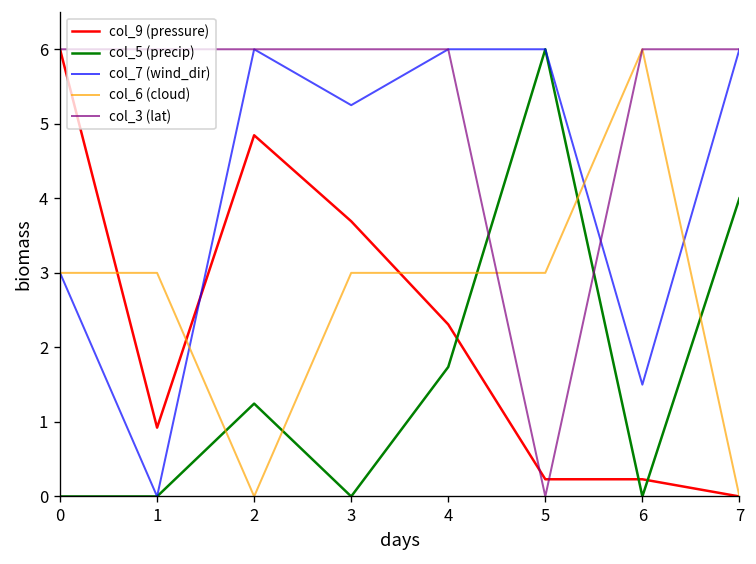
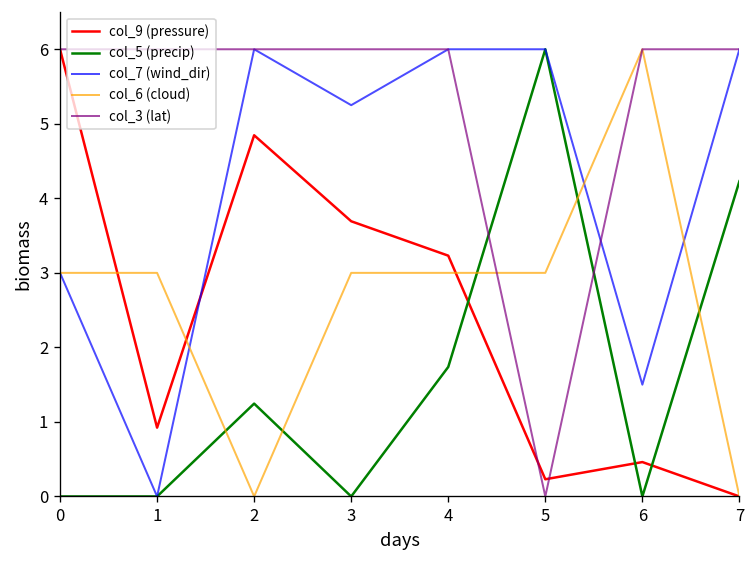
col_9 (pressure), 4: 2.3 -> 3.2
col_9 (pressure), 6: 0.2 -> 0.5
col_5 (precip), 7: 4.0 -> 4.2
